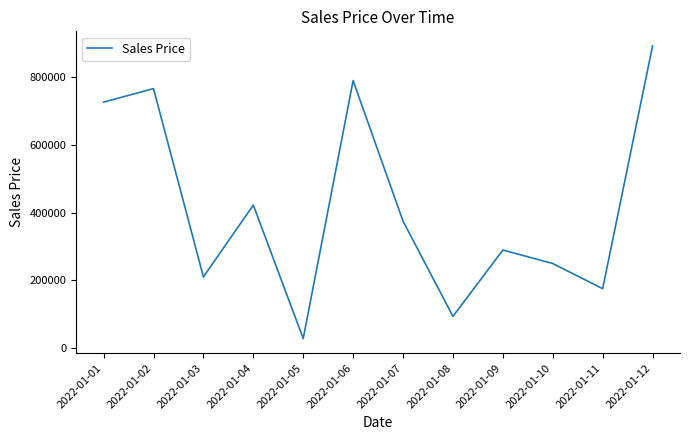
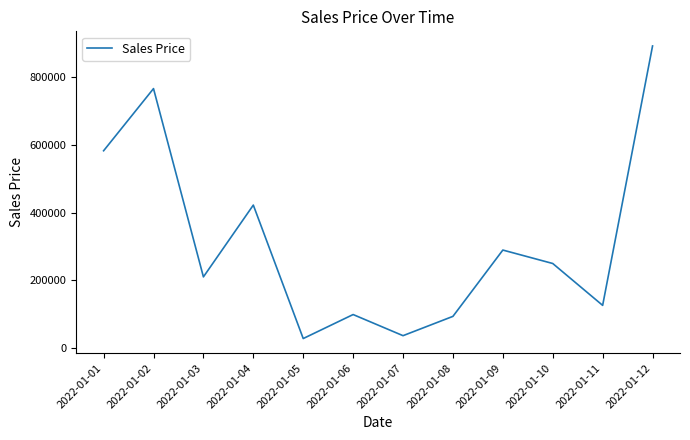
2022-01-01: 730000 -> 580000
2022-01-06: 790000 -> 100000
2022-01-07: 370000 -> 40000
2022-01-11: 170000 -> 130000
